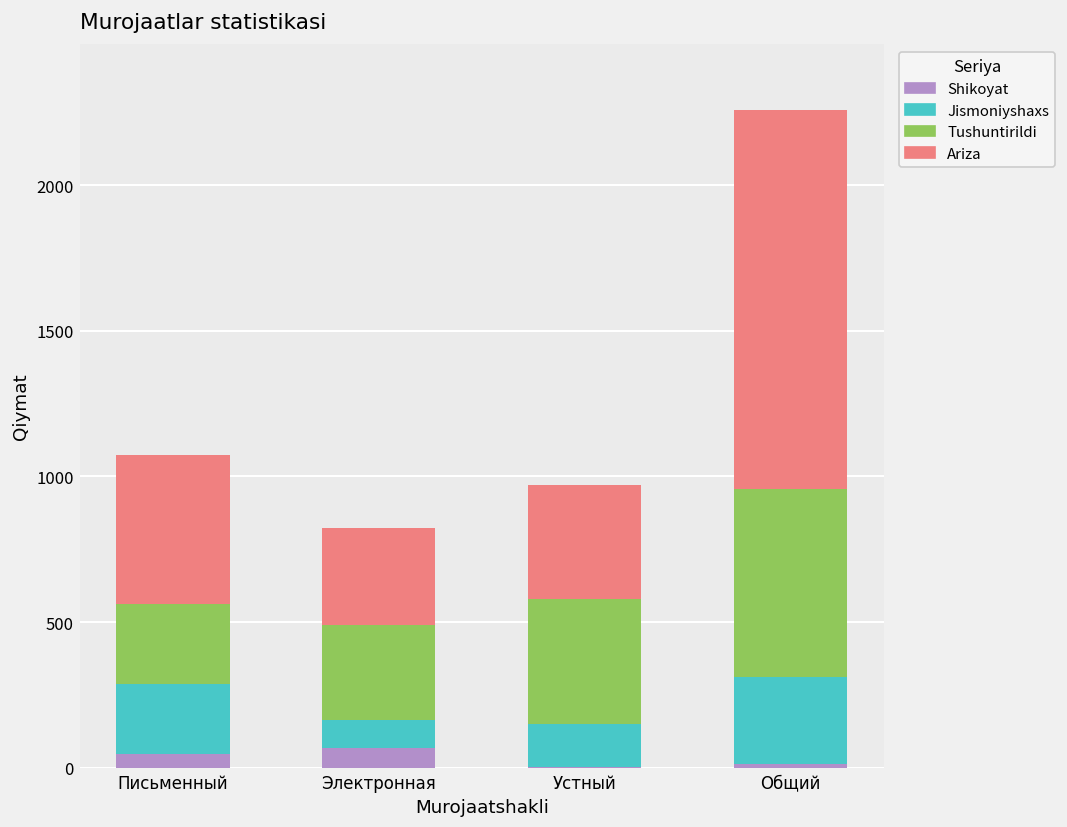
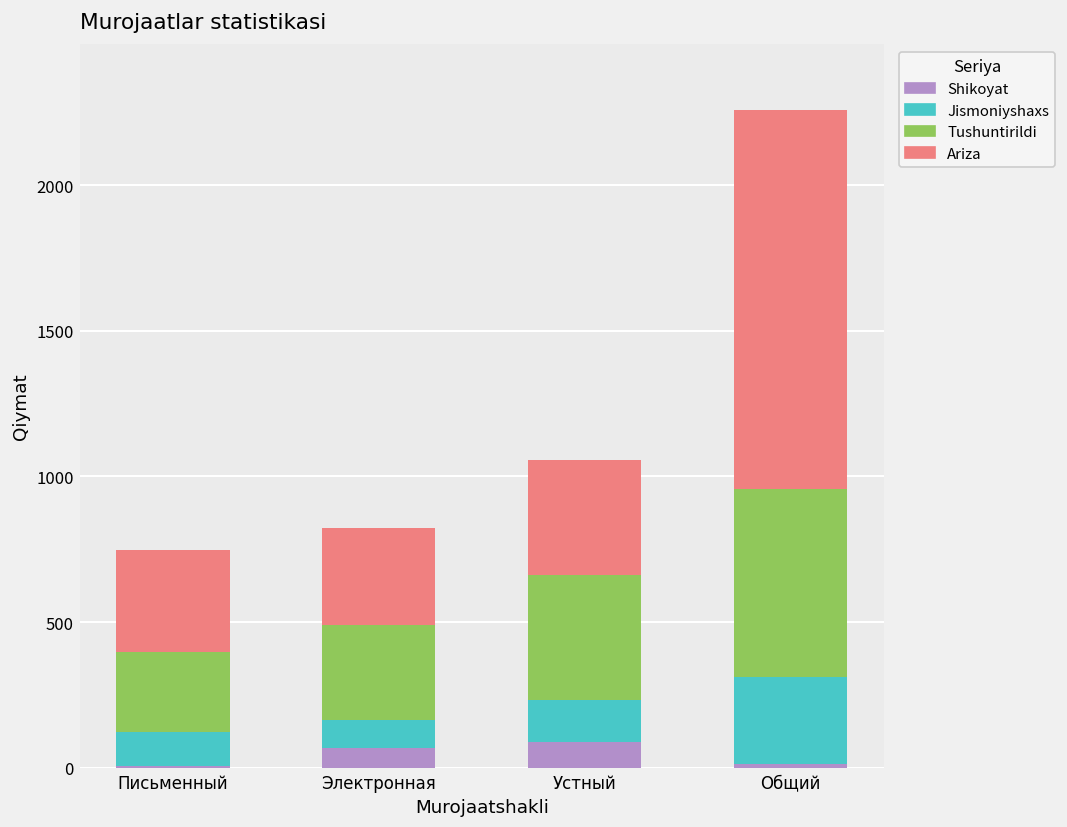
Shikoyat, Письменный: 50 -> 10
Jismoniyshaxs, Письменный: 240 -> 120
Ariza, Письменный: 510 -> 350
Shikoyat, Устный: 0 -> 90
